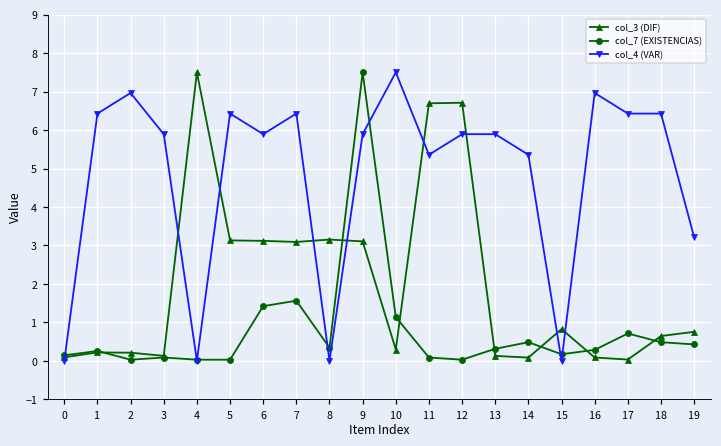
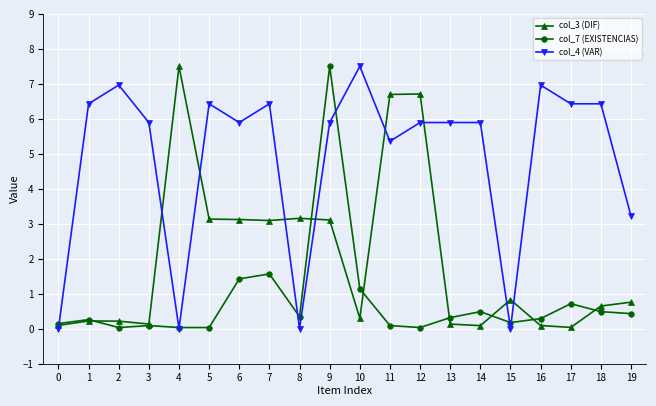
col_4 (VAR), 14: 5.4 -> 5.9
